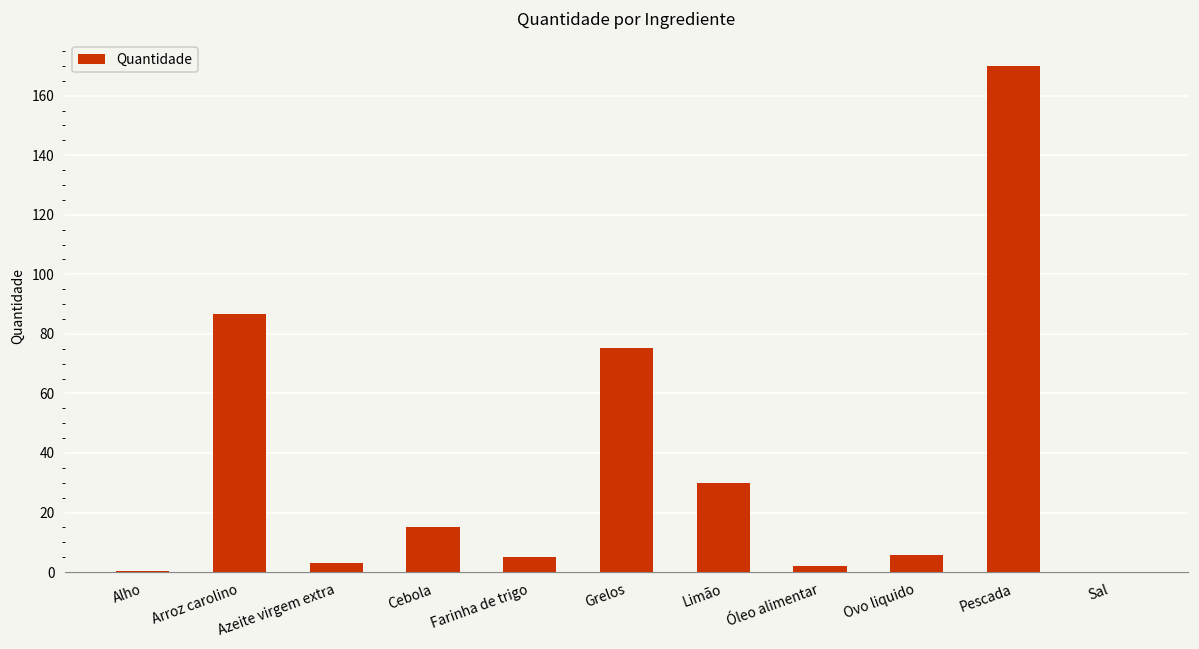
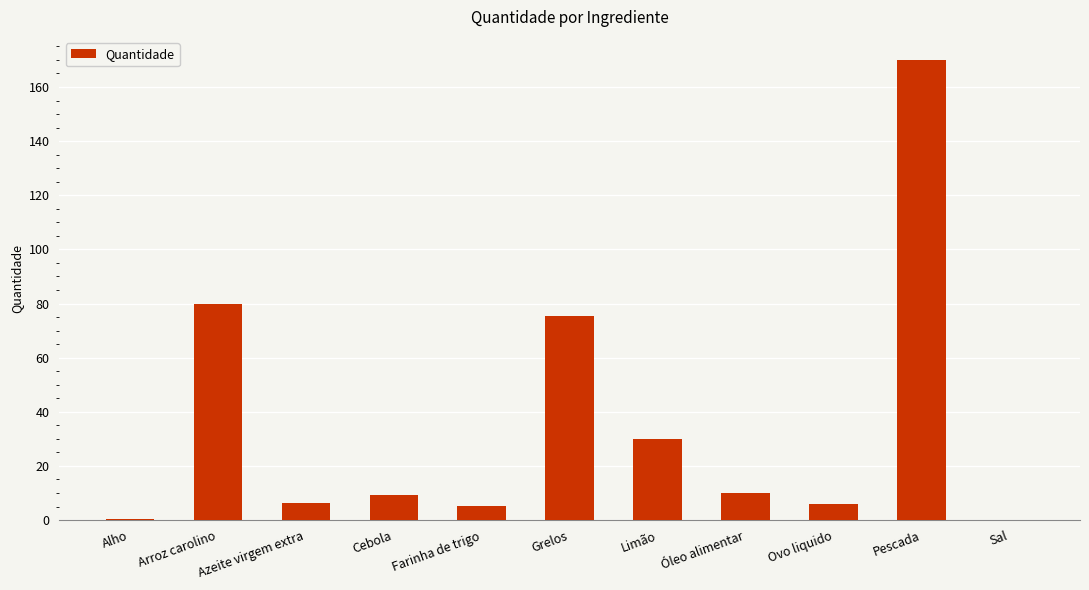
Arroz carolino: 87 -> 80
Azeite virgem extra: 3 -> 6
Cebola: 15 -> 9
Óleo alimentar: 2 -> 10
